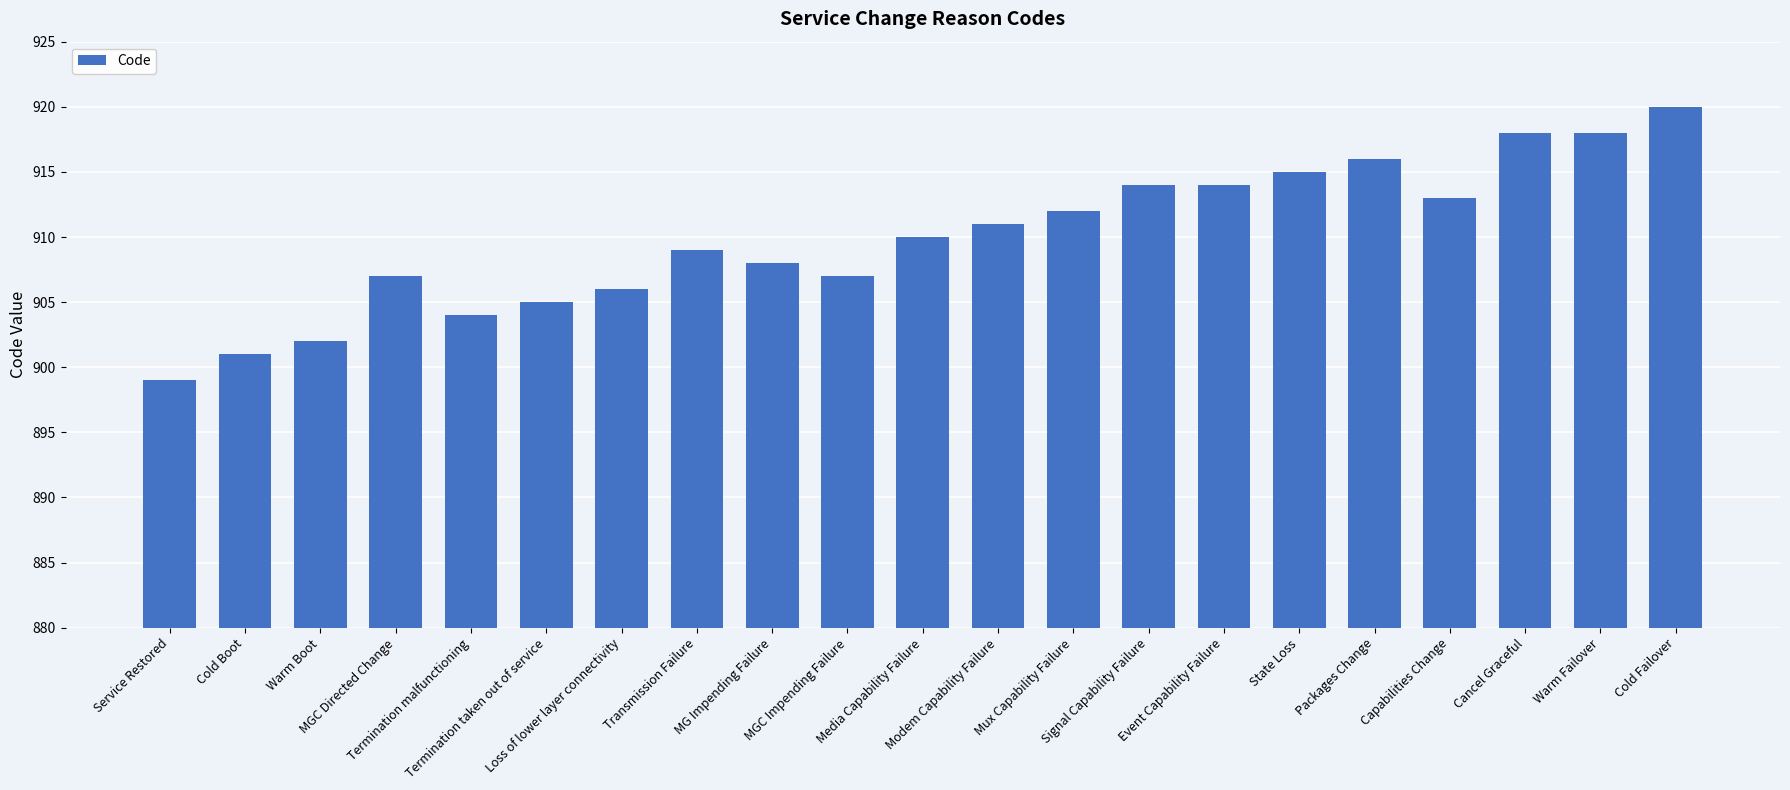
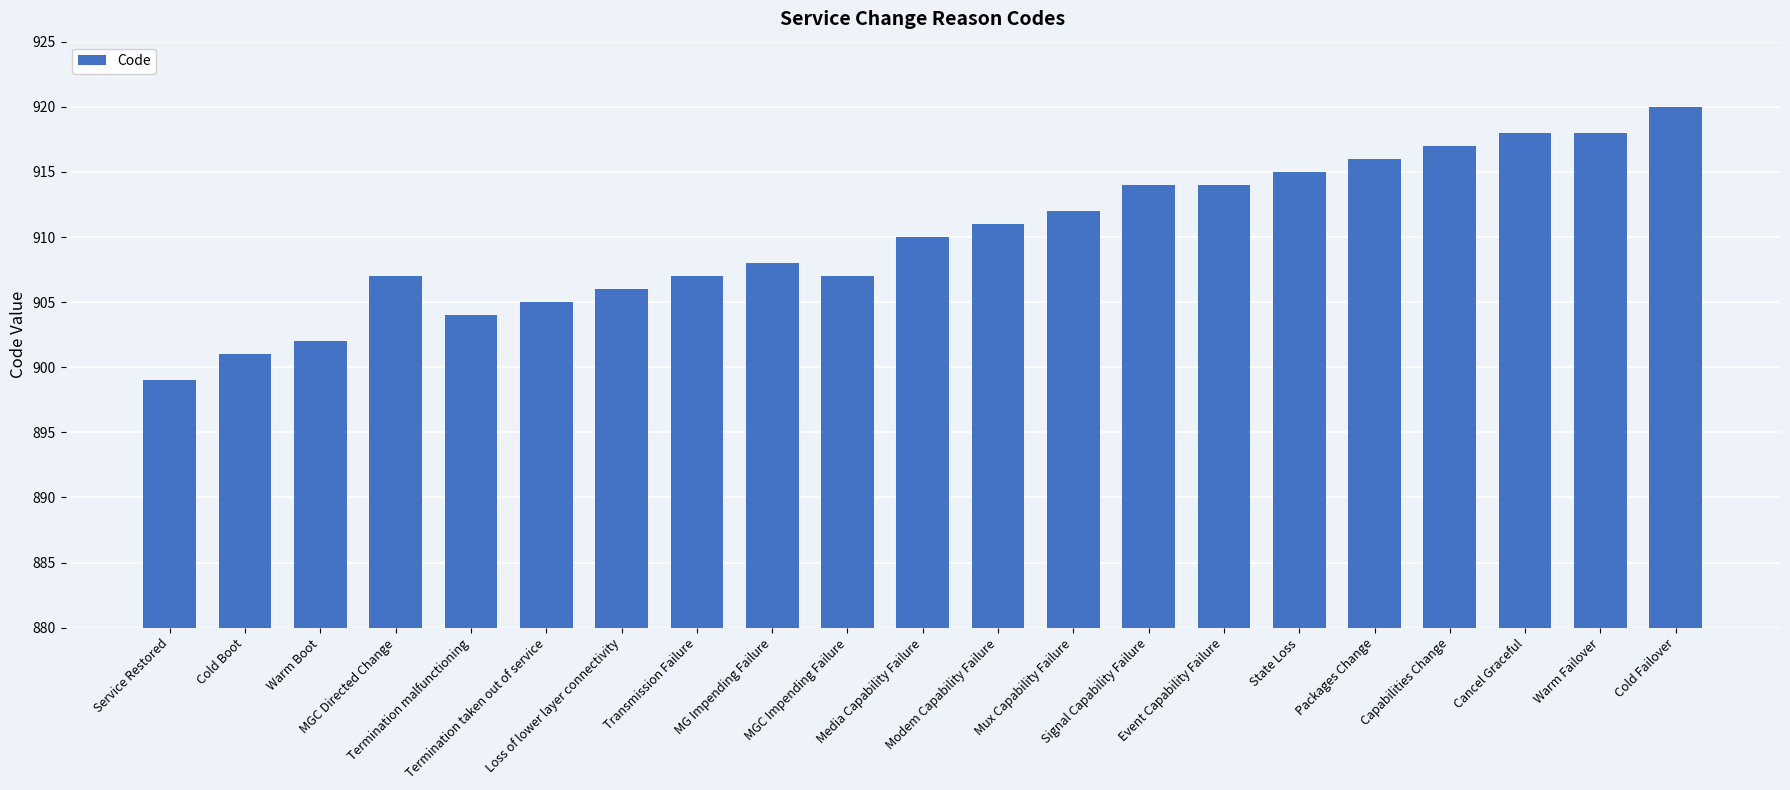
Transmission Failure: 909 -> 907
Capabilities Change: 913 -> 917
